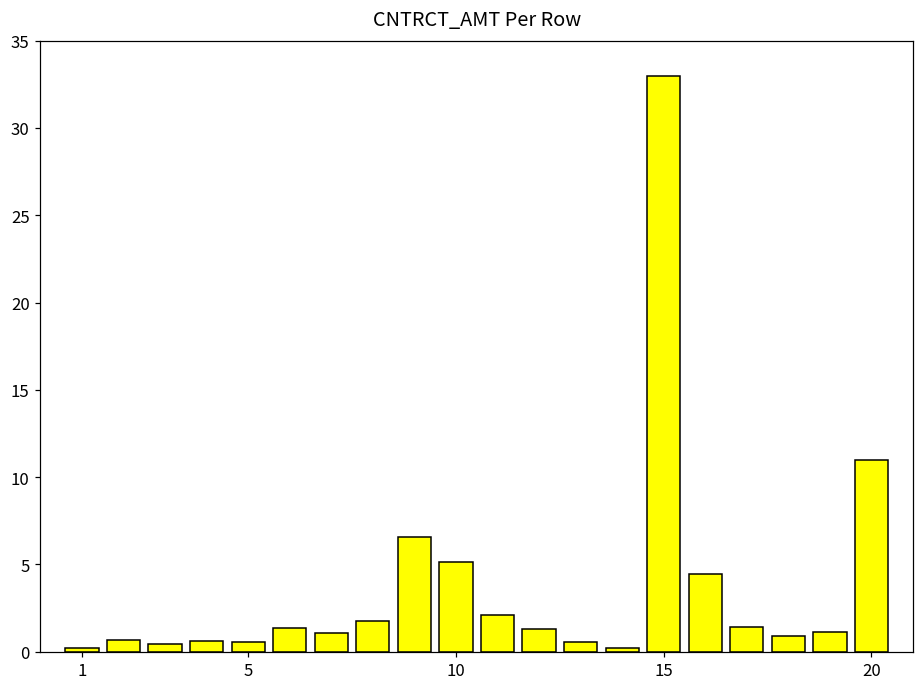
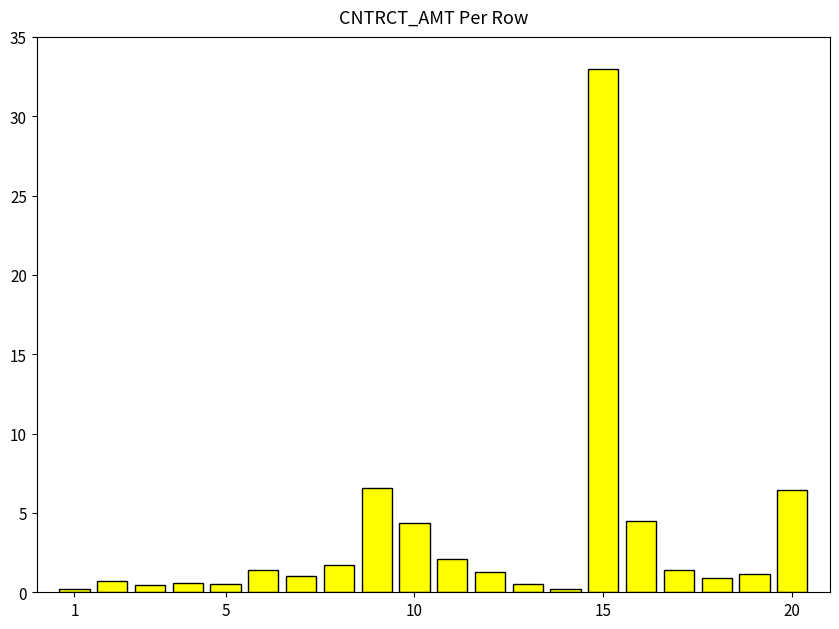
10: 5.1 -> 4.4
20: 11.0 -> 6.5
